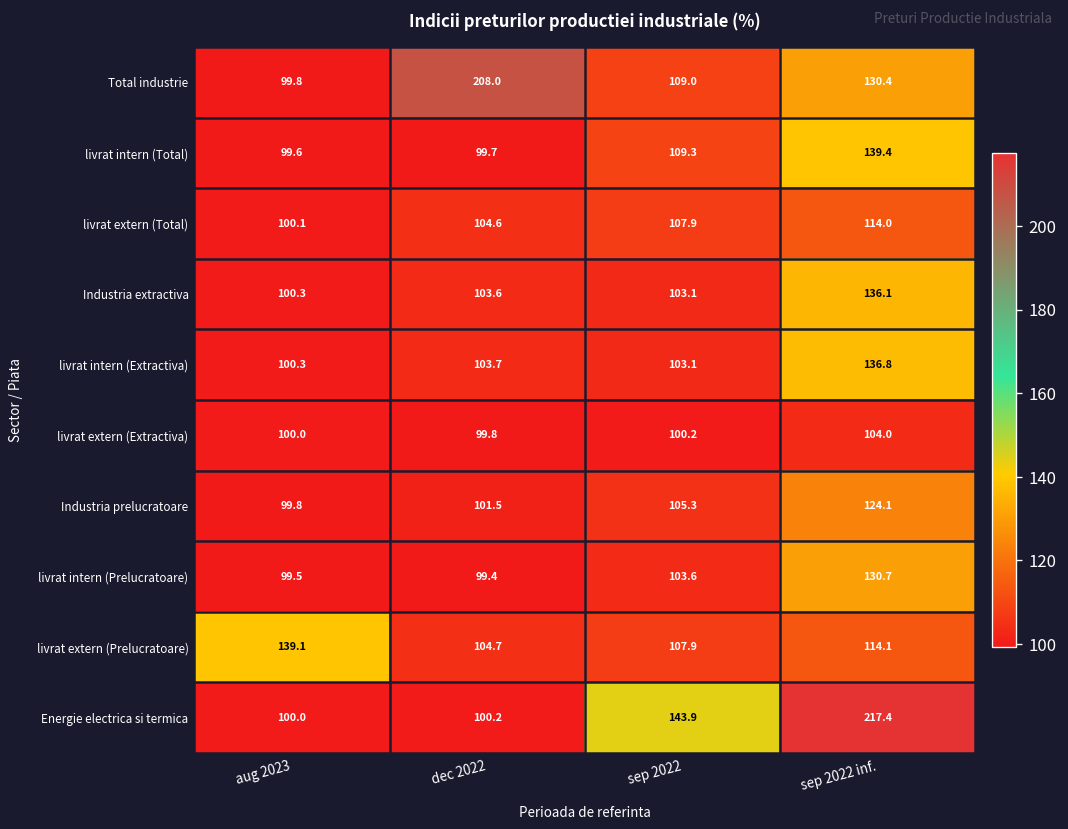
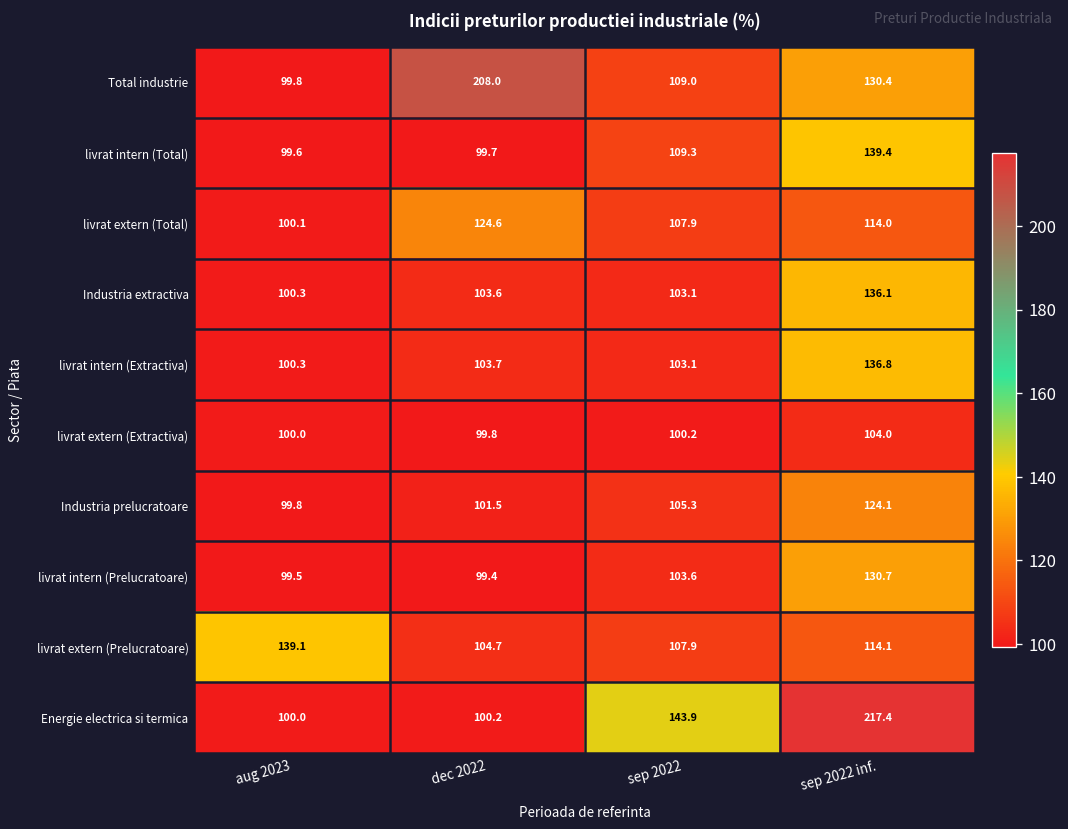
livrat extern (Total), dec 2022: 104.6 -> 124.6
